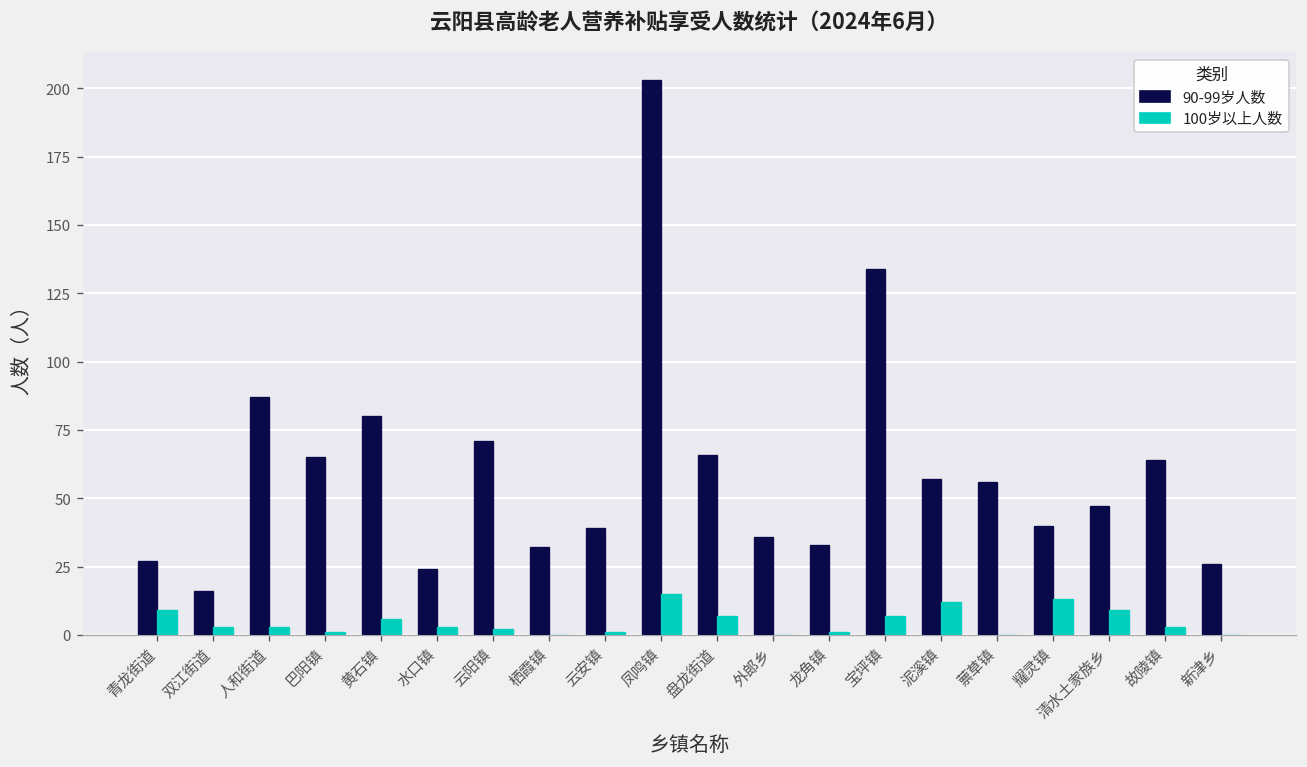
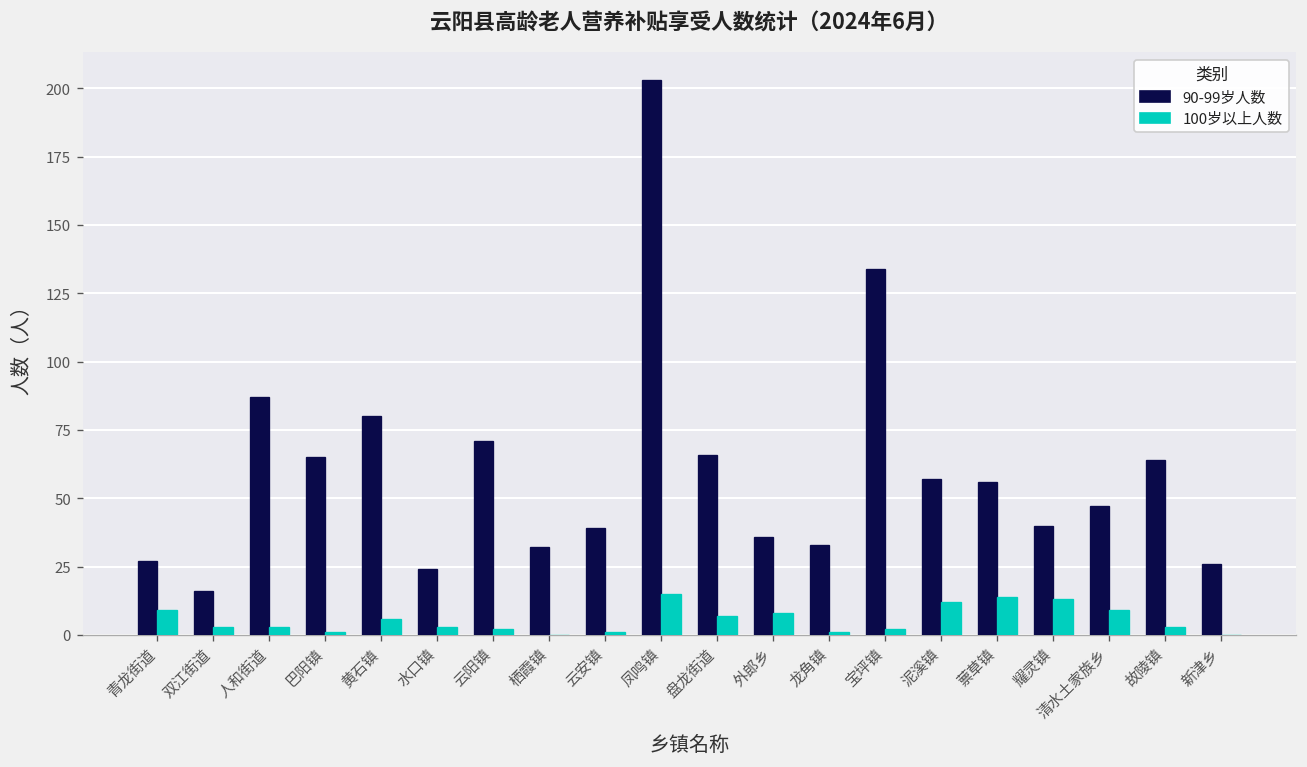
100岁以上人数, 外郎乡: 0 -> 8
100岁以上人数, 宝坪镇: 7 -> 2
100岁以上人数, 蔈草镇: 0 -> 14
